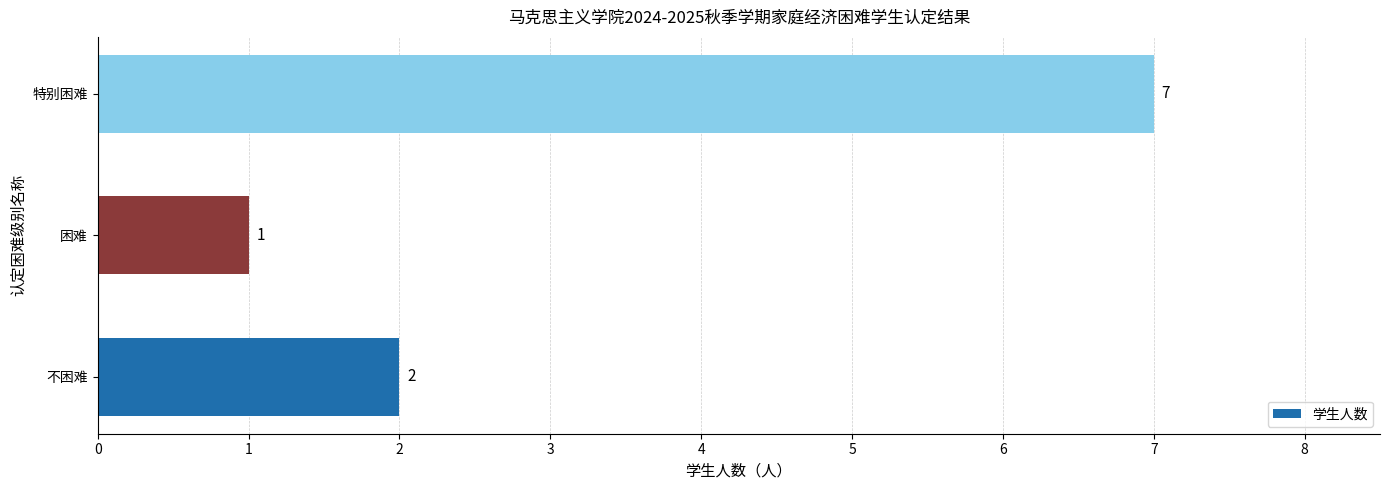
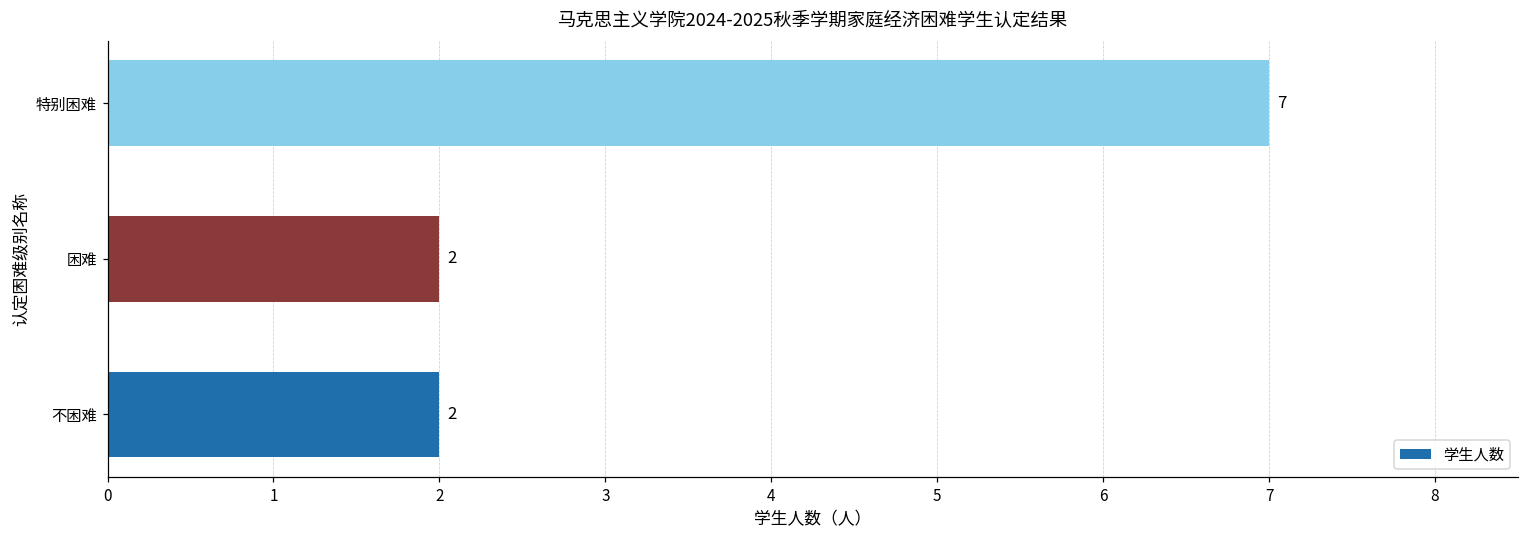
困难: 1 -> 2
